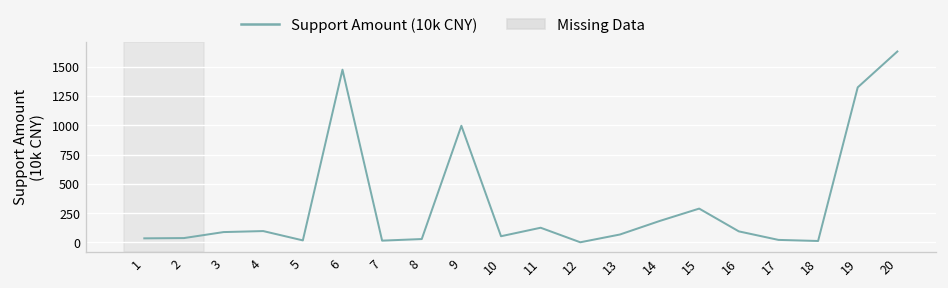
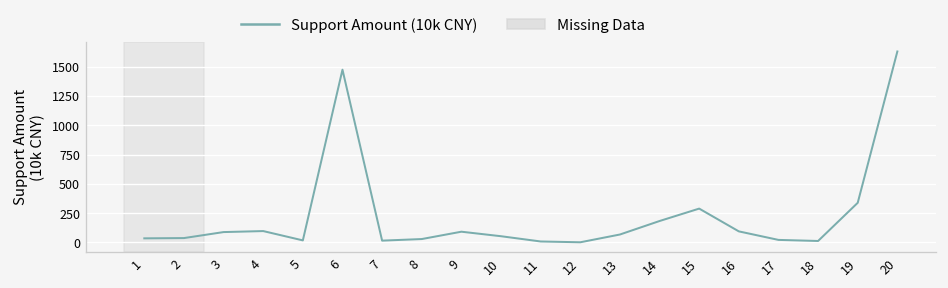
9: 1000 -> 100
11: 100 -> 0
19: 1300 -> 300
